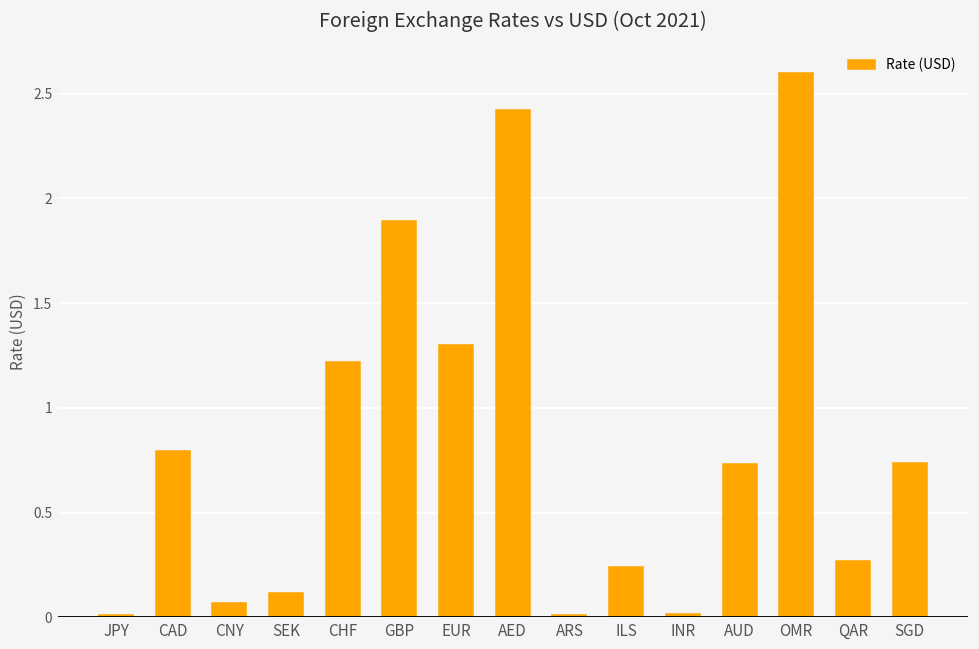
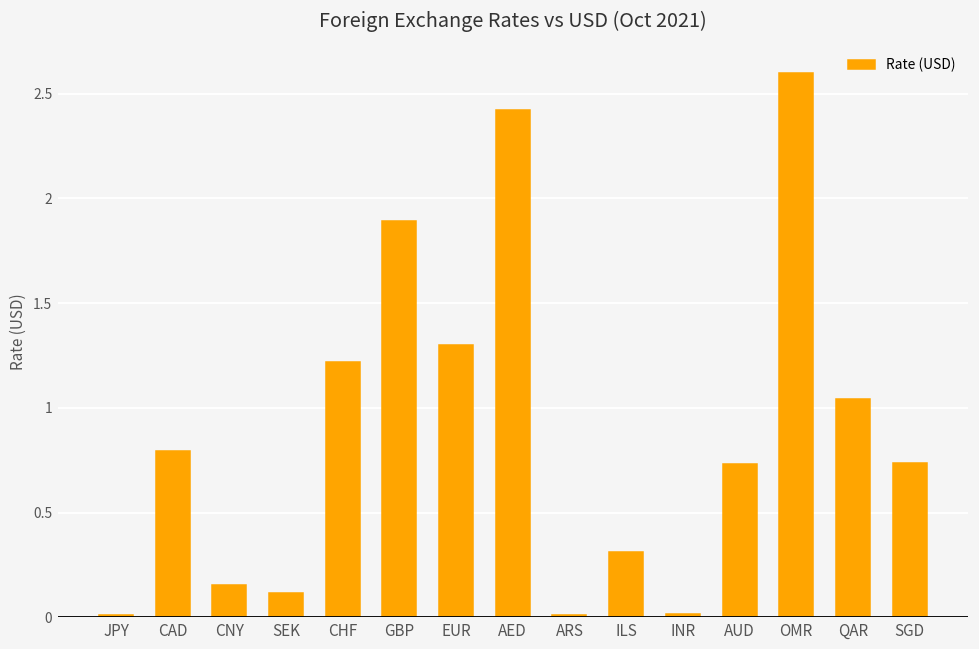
CNY: 0.07 -> 0.15
ILS: 0.24 -> 0.31
QAR: 0.27 -> 1.04
